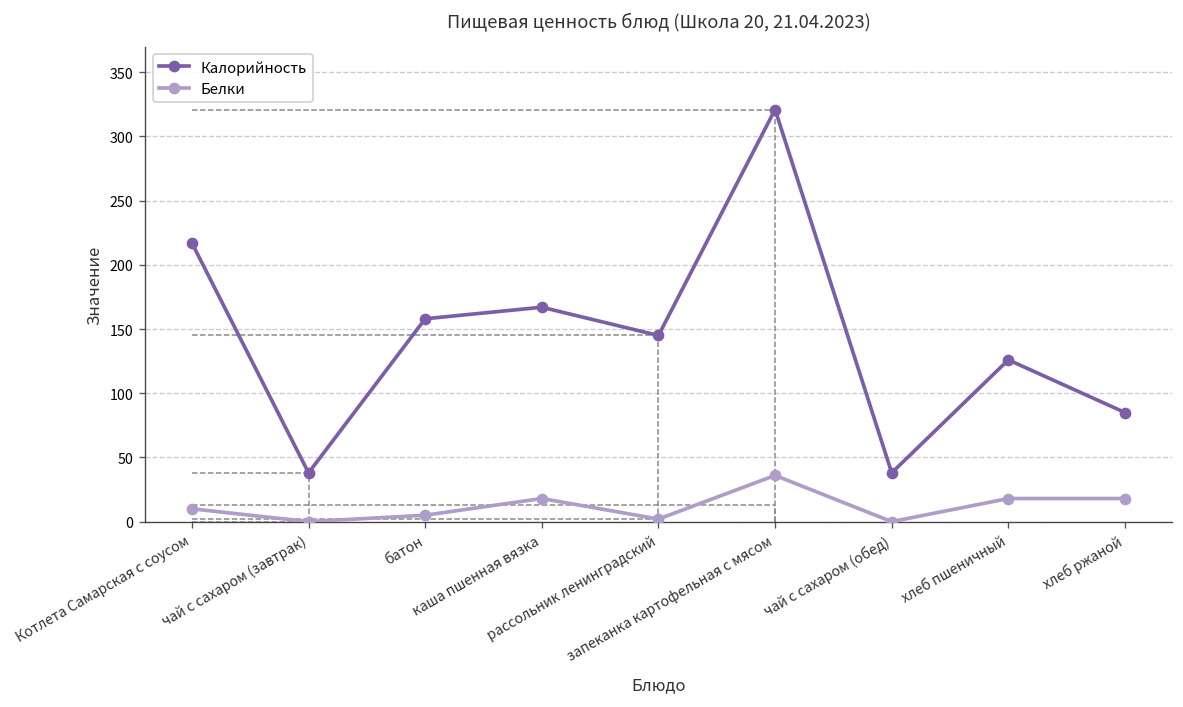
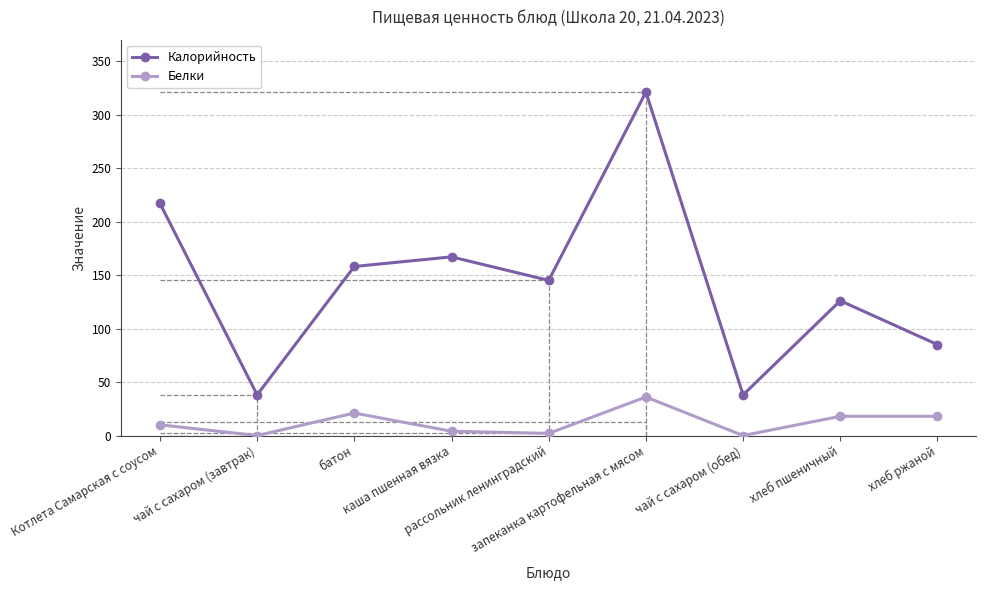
Белки, батон: 5 -> 21
Белки, каша пшенная вязка: 18 -> 4
